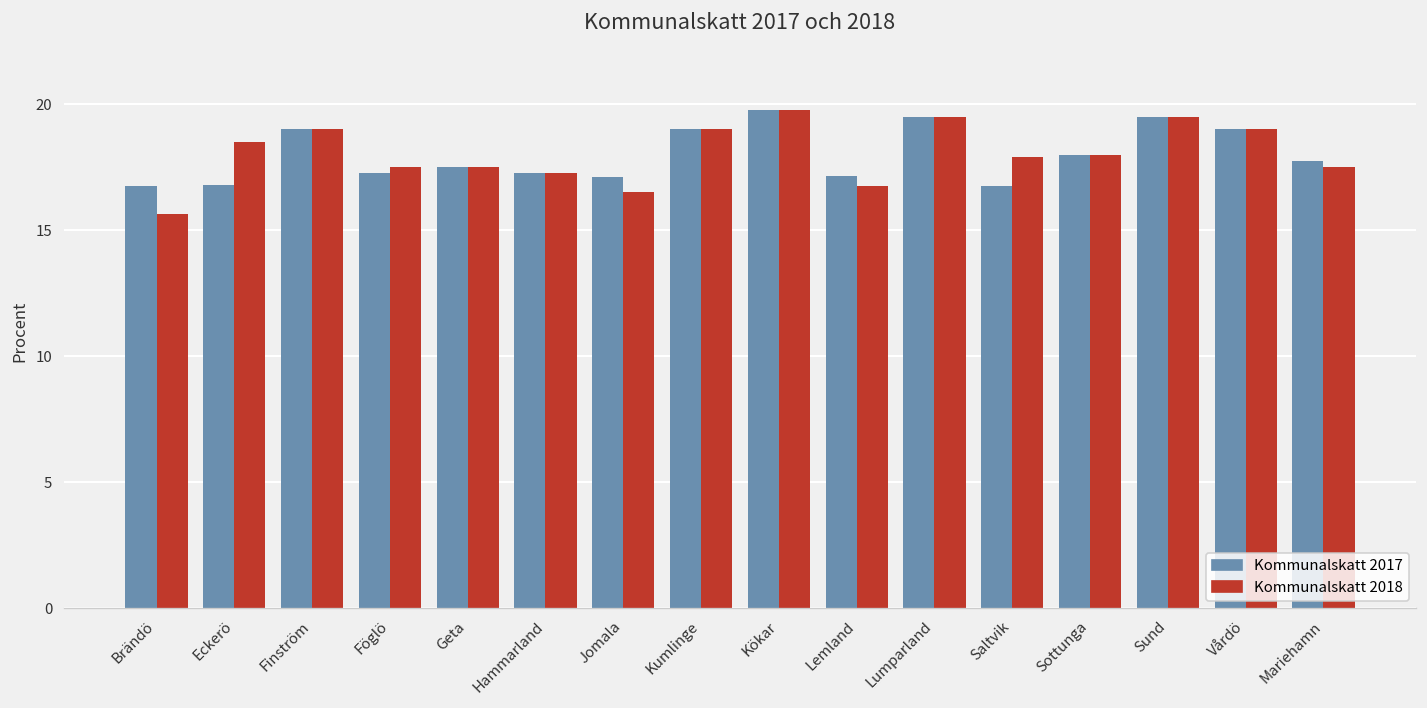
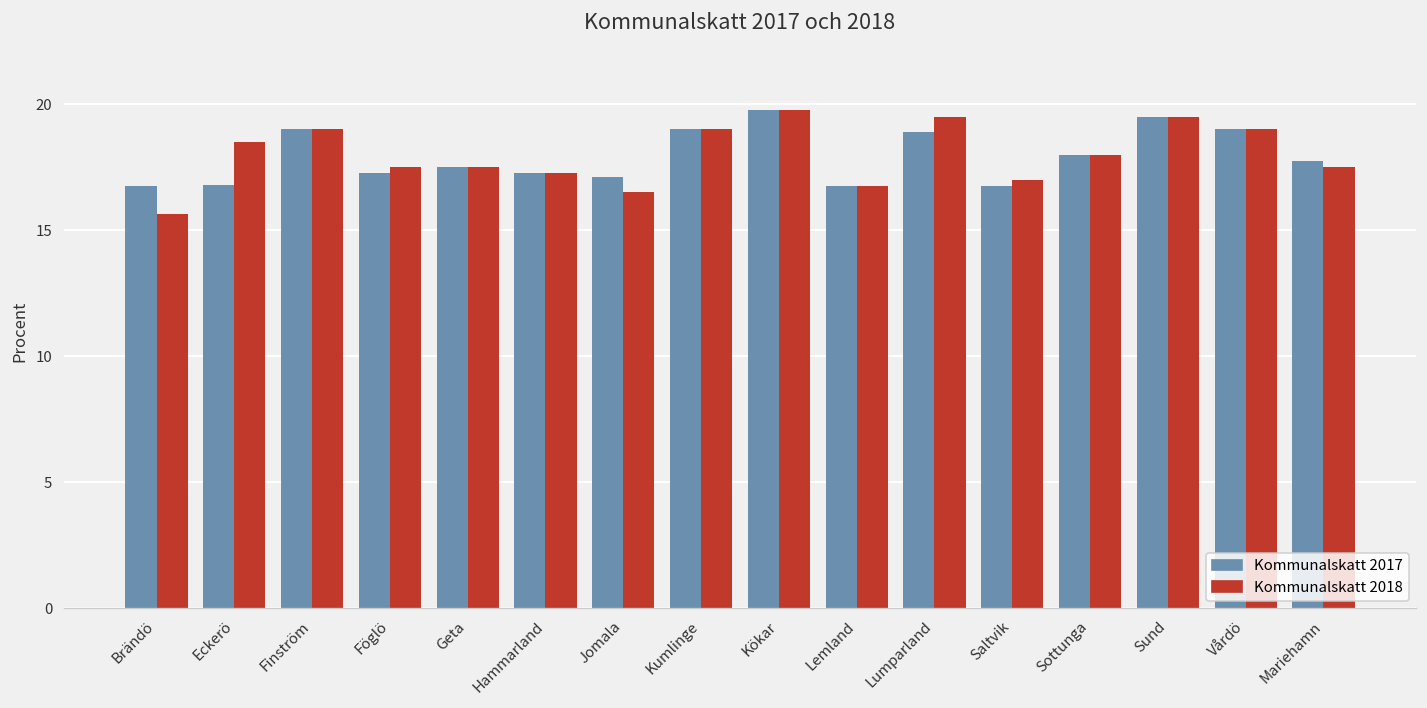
Kommunalskatt 2017, Lemland: 17.1 -> 16.8
Kommunalskatt 2017, Lumparland: 19.5 -> 18.9
Kommunalskatt 2018, Saltvik: 17.9 -> 17.0
